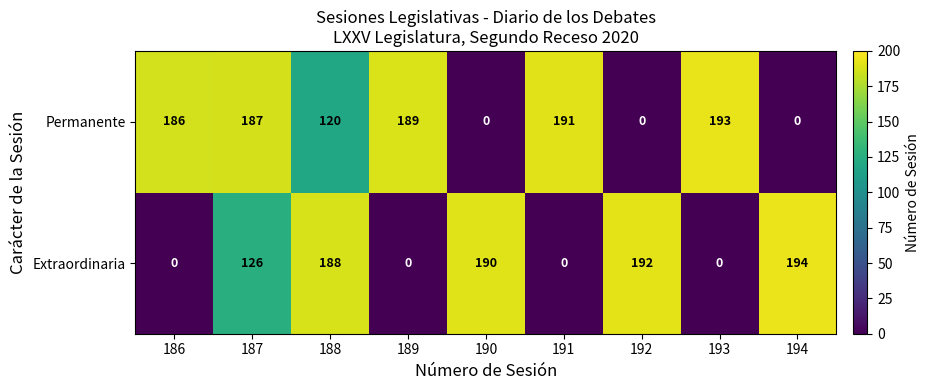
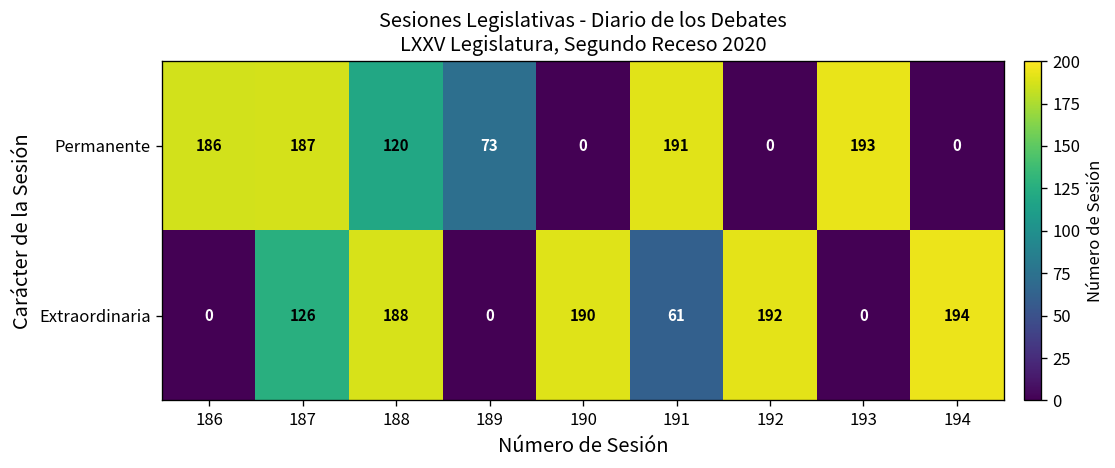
Permanente, 189: 189 -> 73
Extraordinaria, 191: 0 -> 61
